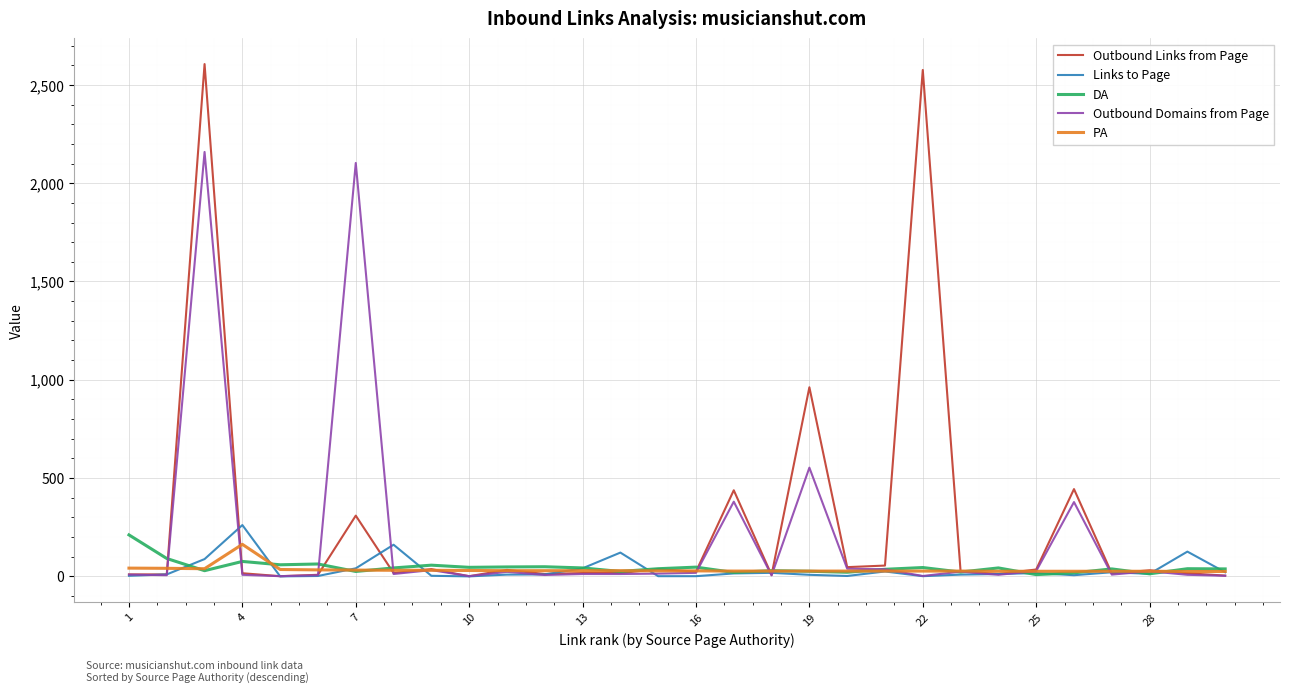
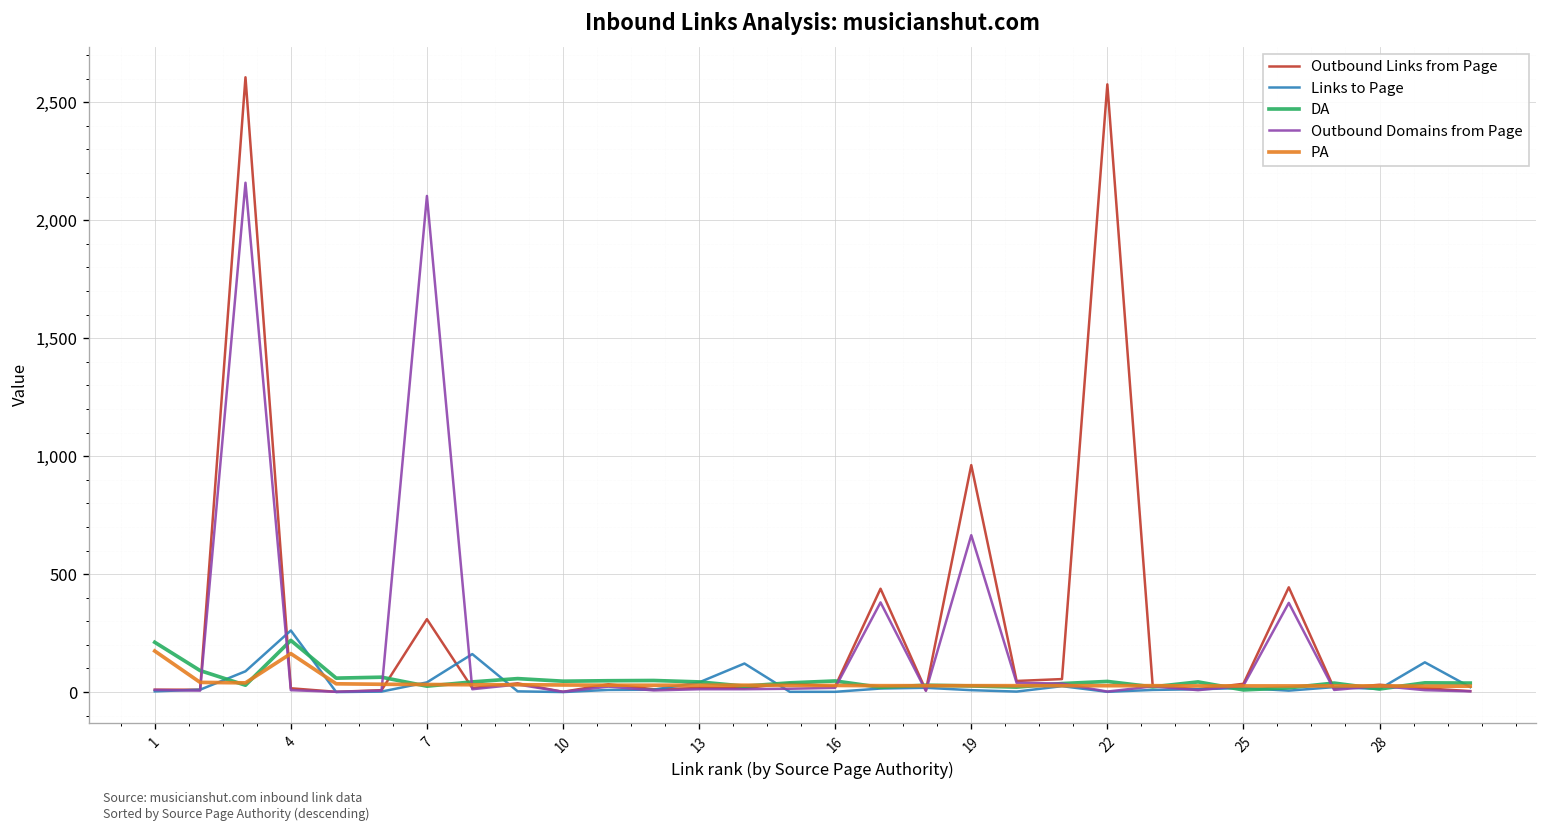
PA, 1: 40 -> 170
DA, 4: 80 -> 220
Outbound Domains from Page, 19: 550 -> 670
